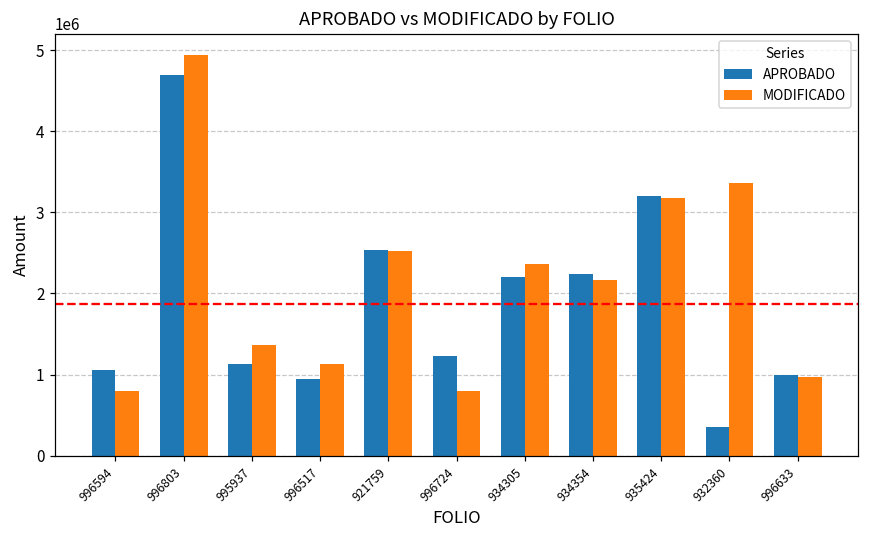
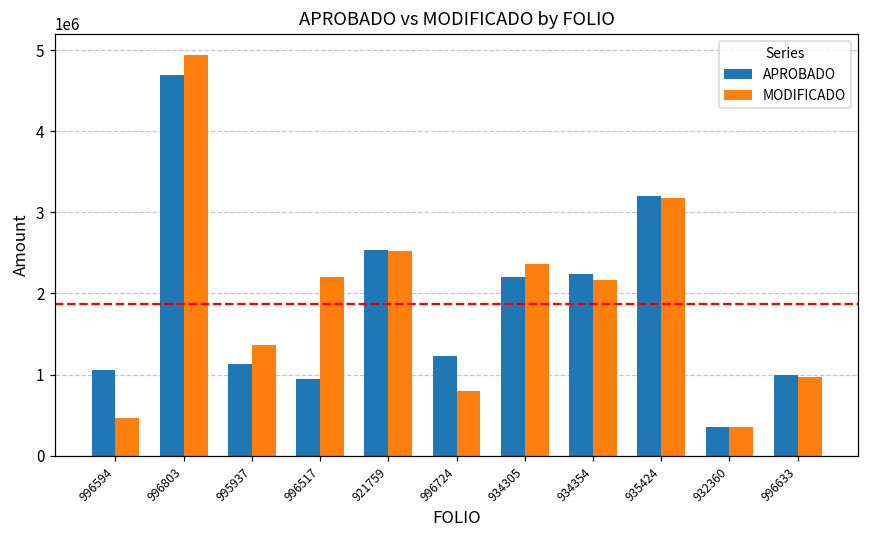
MODIFICADO, 996594: 800000 -> 500000
MODIFICADO, 996517: 1100000 -> 2200000
MODIFICADO, 932360: 3400000 -> 400000
